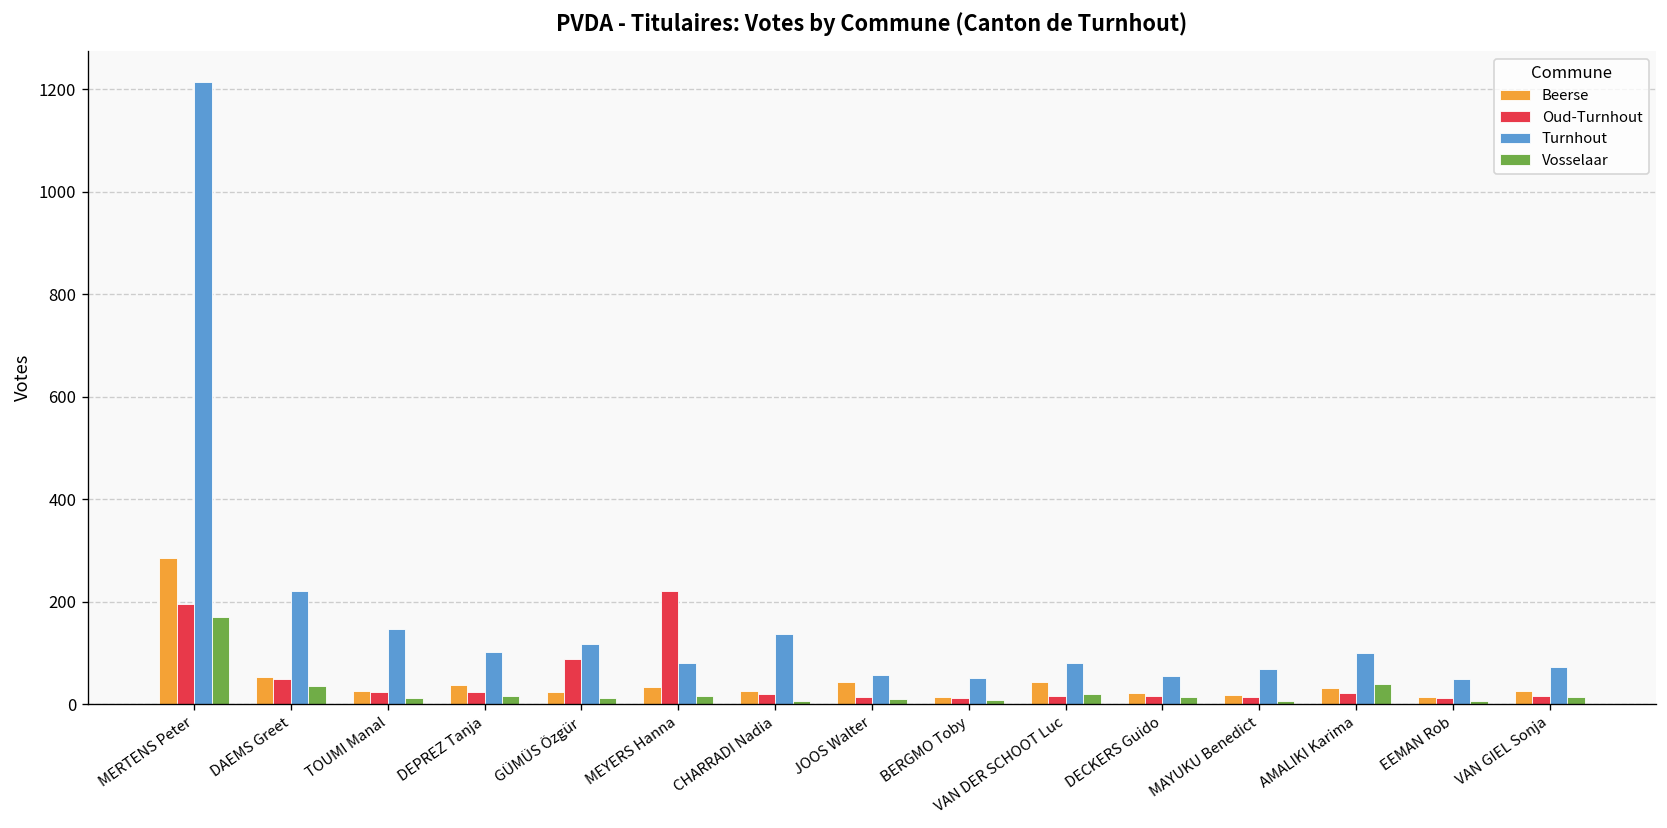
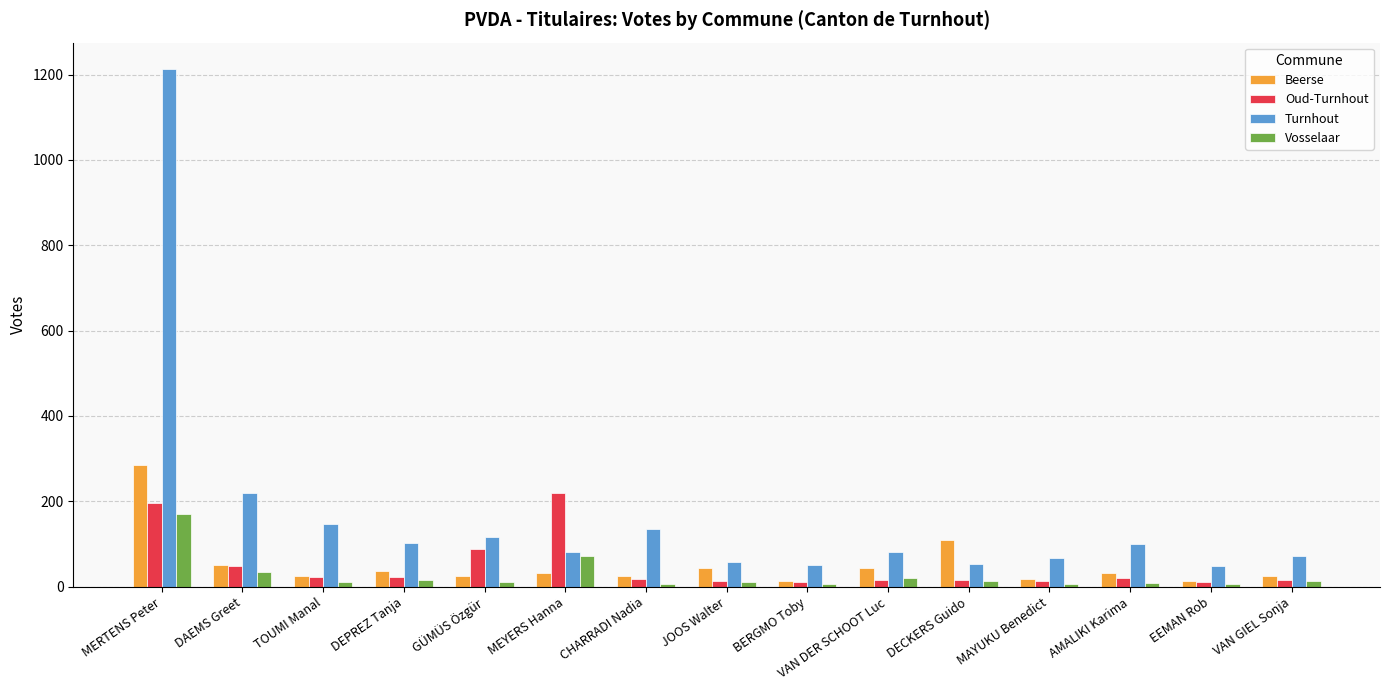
Vosselaar, MEYERS Hanna: 20 -> 70
Beerse, DECKERS Guido: 20 -> 110
Vosselaar, AMALIKI Karima: 40 -> 10
